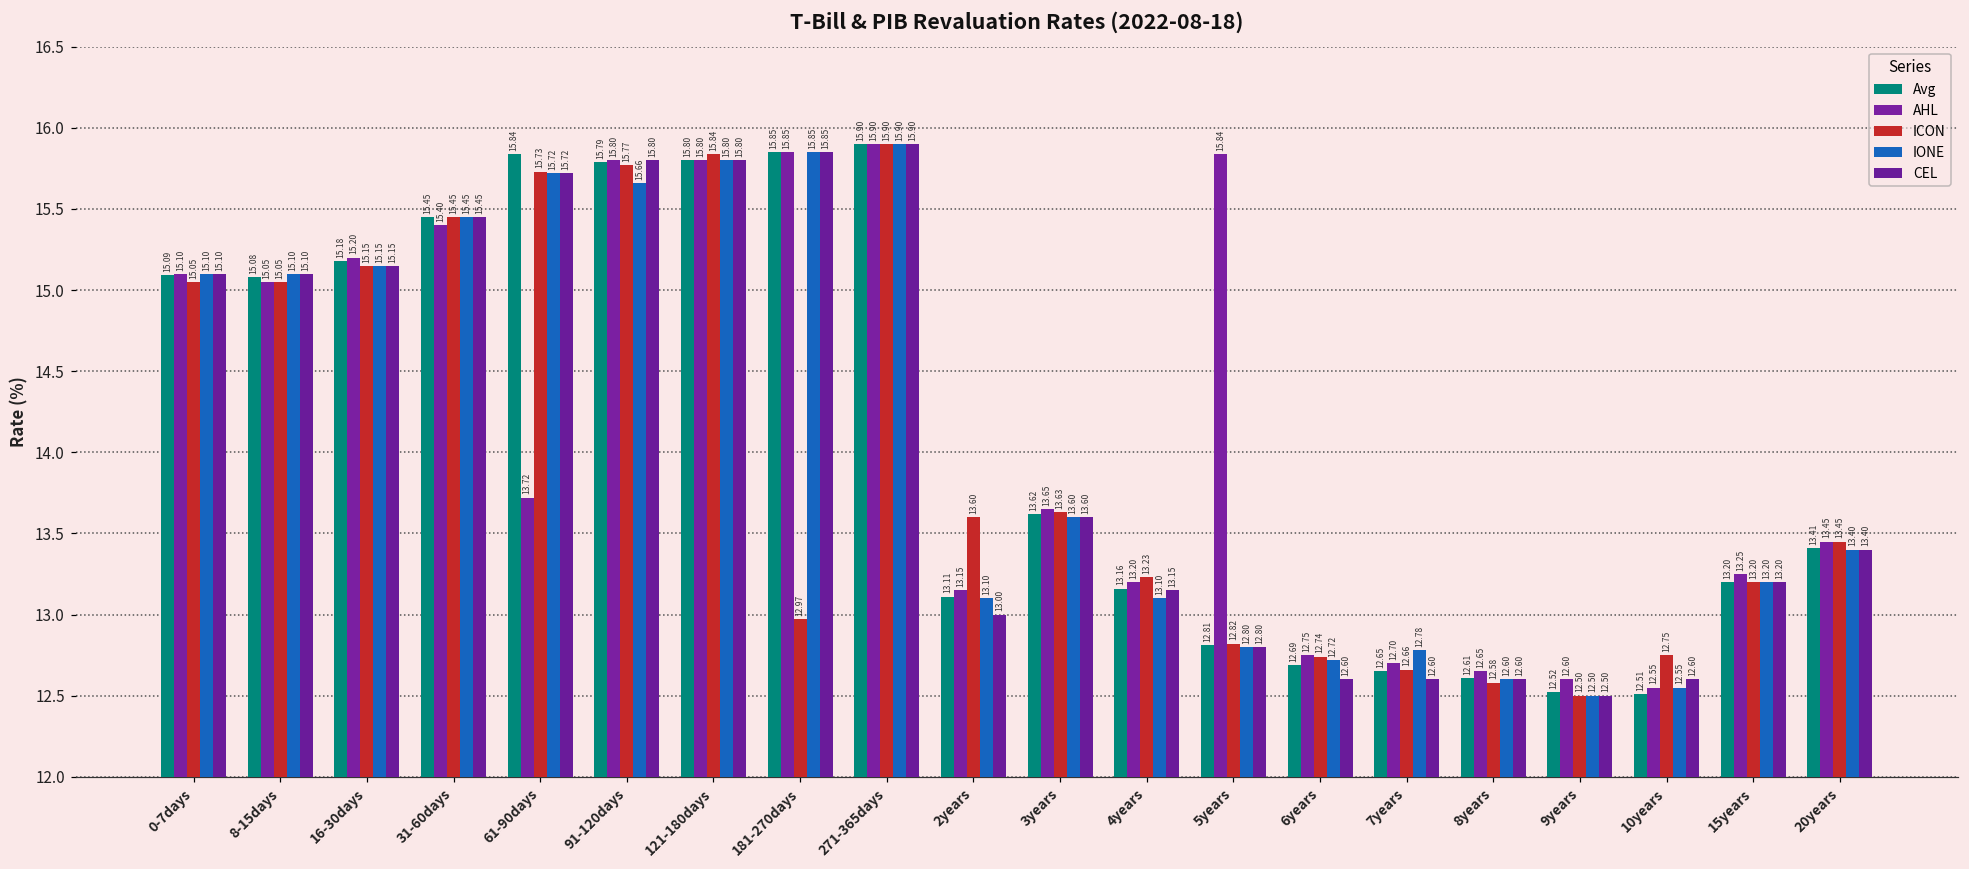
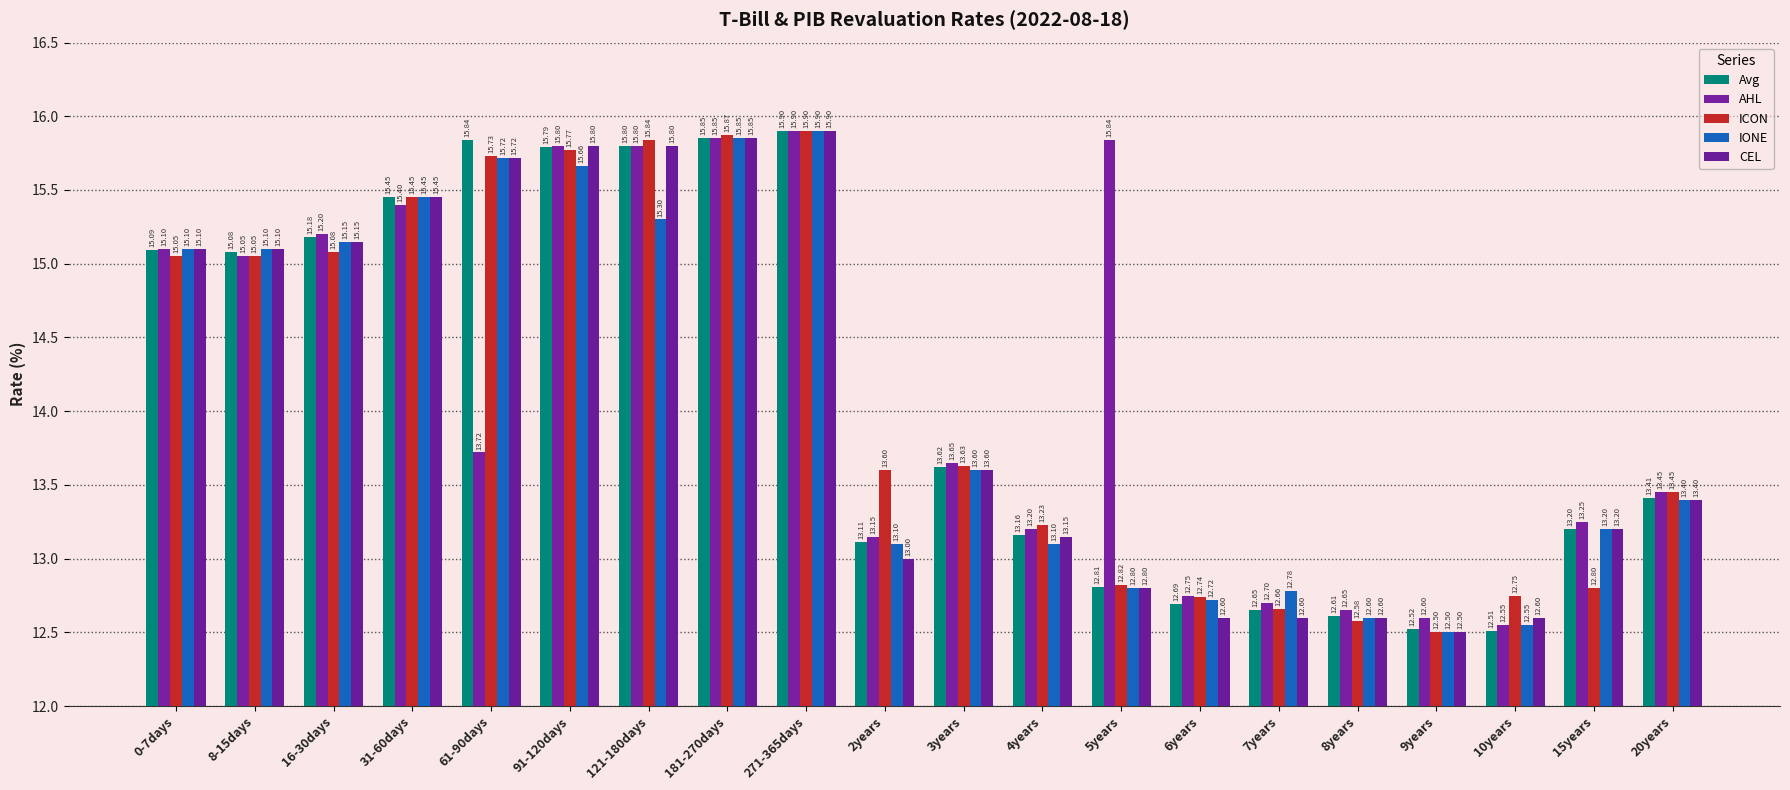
ICON, 16-30days: 15.15 -> 15.08
IONE, 121-180days: 15.80 -> 15.30
ICON, 181-270days: 12.97 -> 15.87
ICON, 15years: 13.20 -> 12.80
